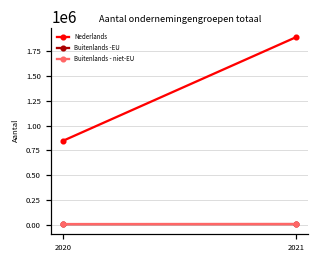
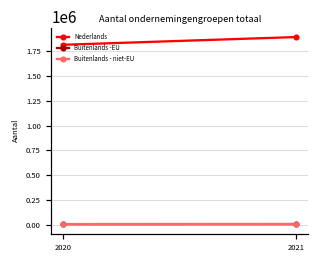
Nederlands, 2020: 800000 -> 1800000
